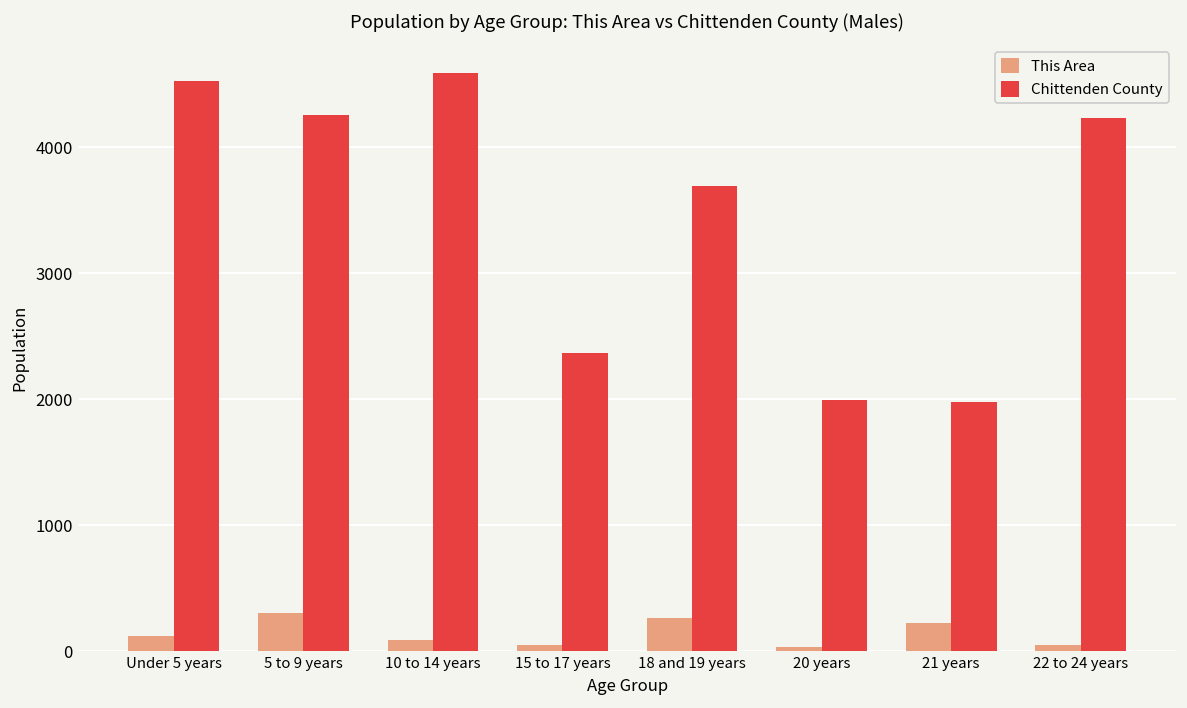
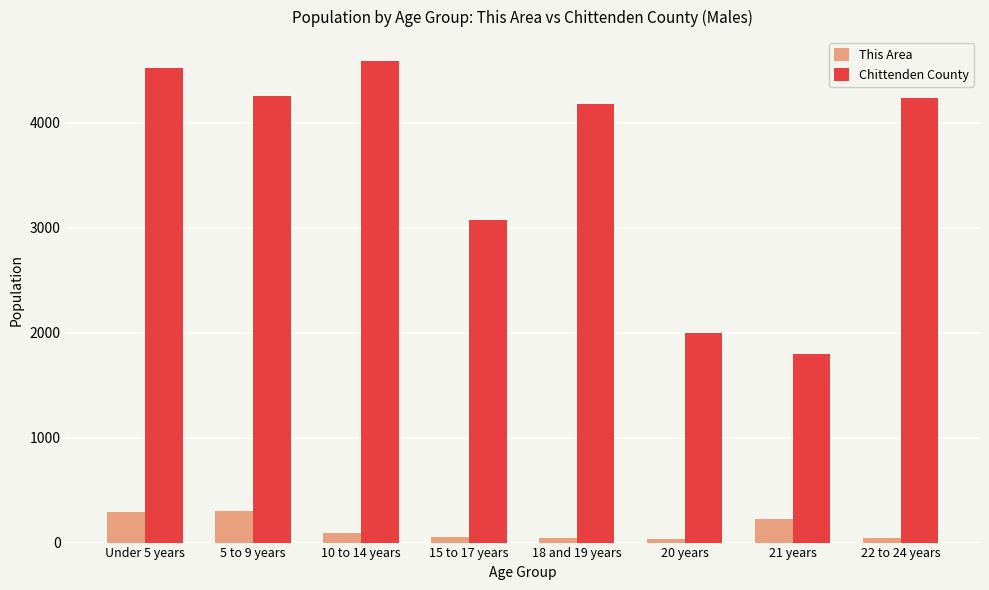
This Area, Under 5 years: 120 -> 300
Chittenden County, 15 to 17 years: 2370 -> 3070
This Area, 18 and 19 years: 260 -> 50
Chittenden County, 18 and 19 years: 3690 -> 4180
Chittenden County, 21 years: 1980 -> 1800
